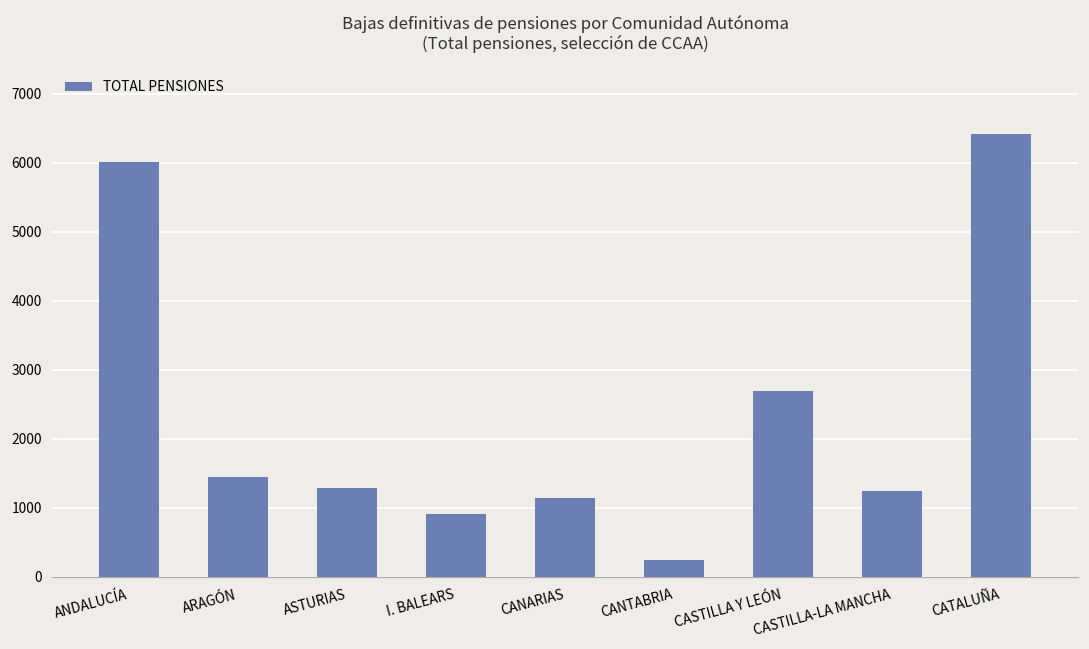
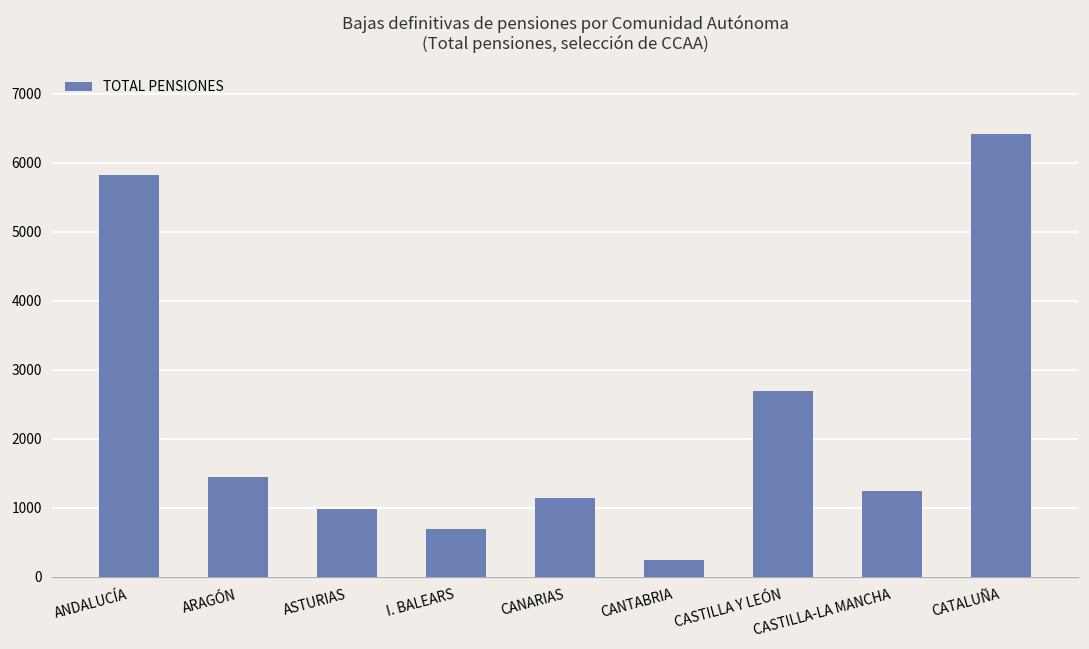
ANDALUCÍA: 6000 -> 5800
ASTURIAS: 1300 -> 1000
I. BALEARS: 900 -> 700
